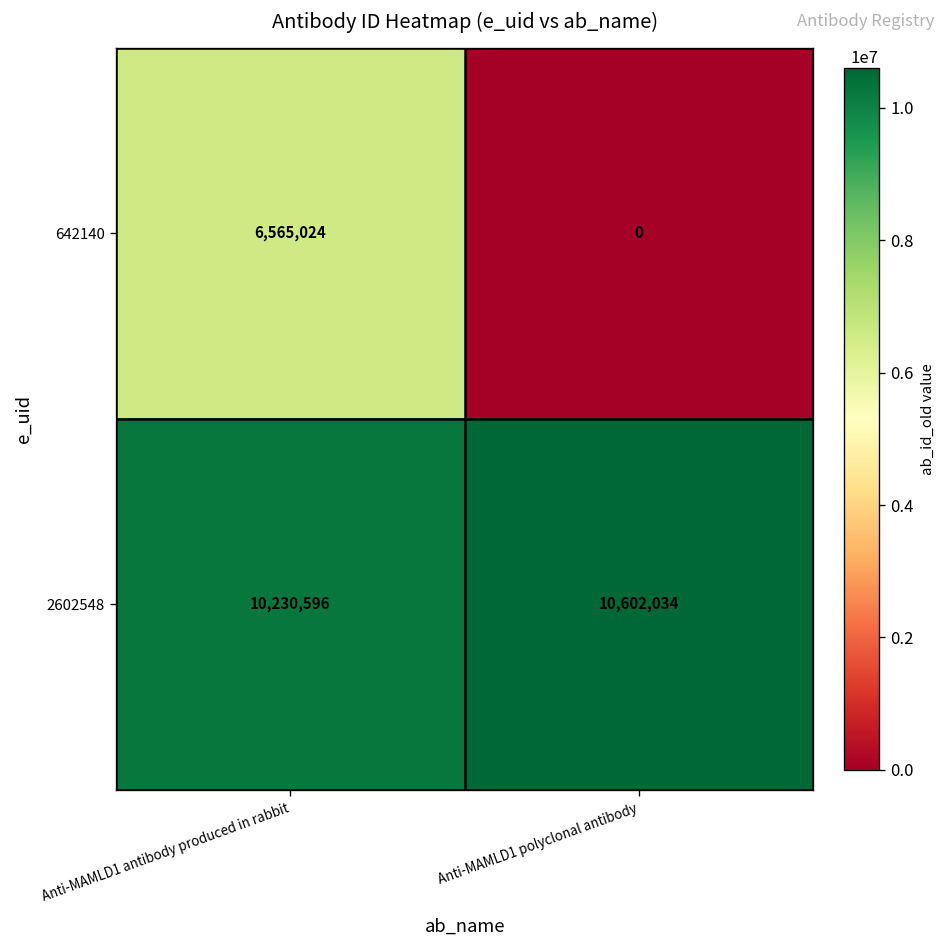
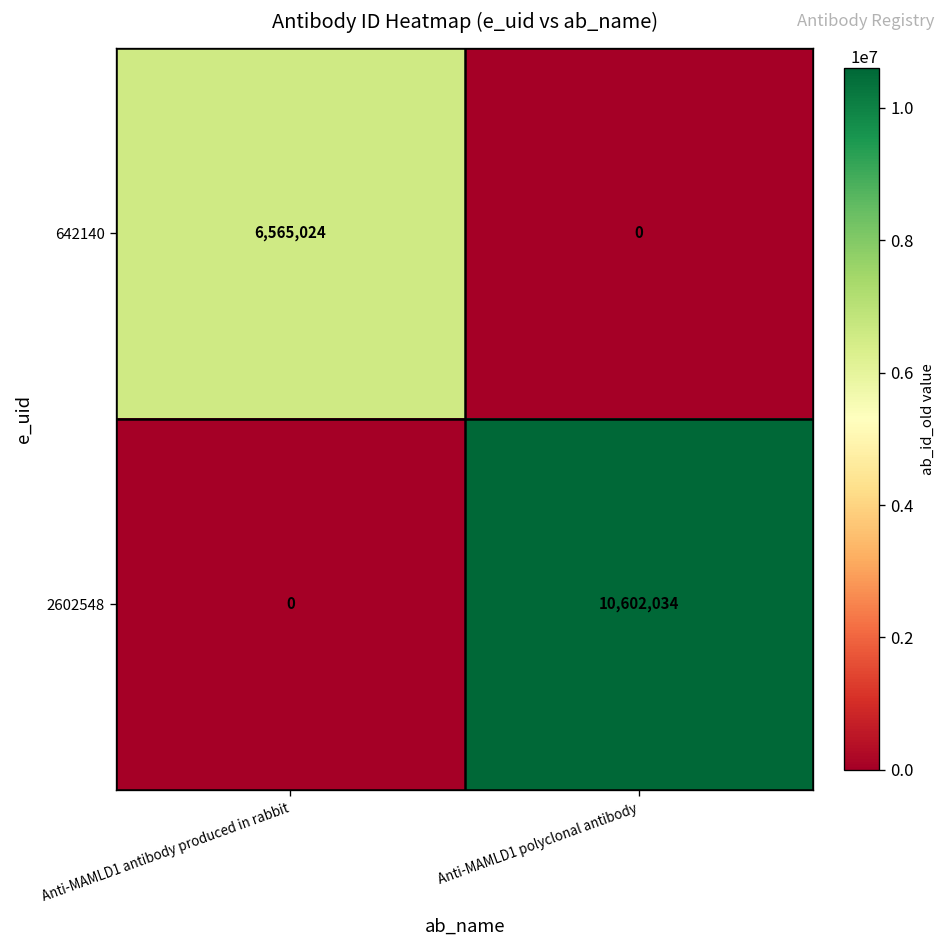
2602548, Anti-MAMLD1 antibody produced in rabbit: 10,230,596 -> 0
